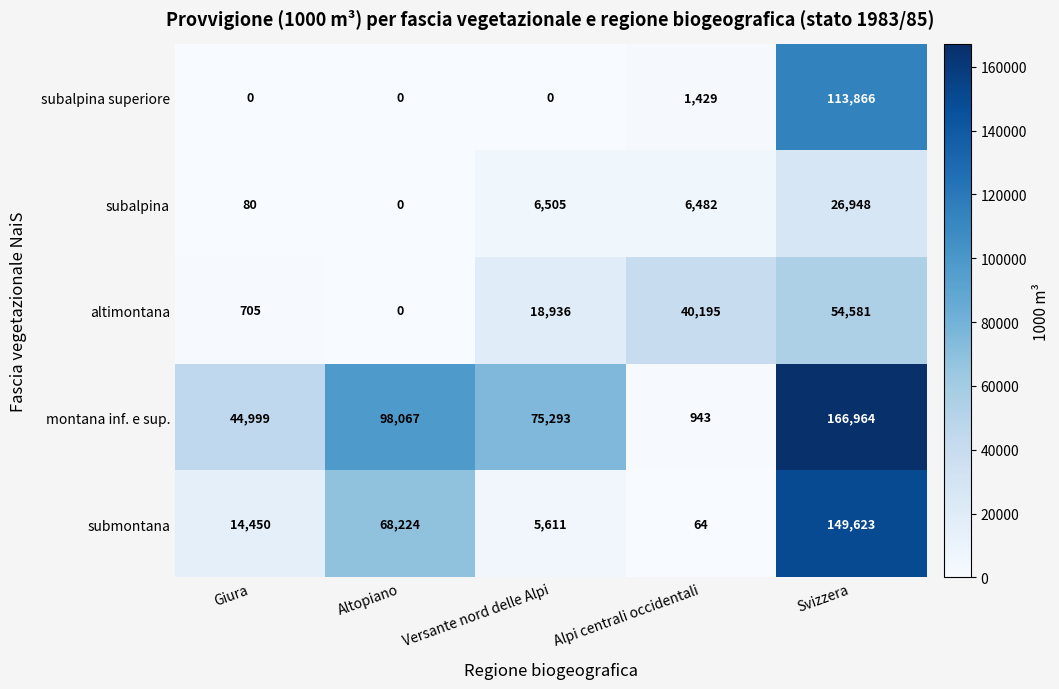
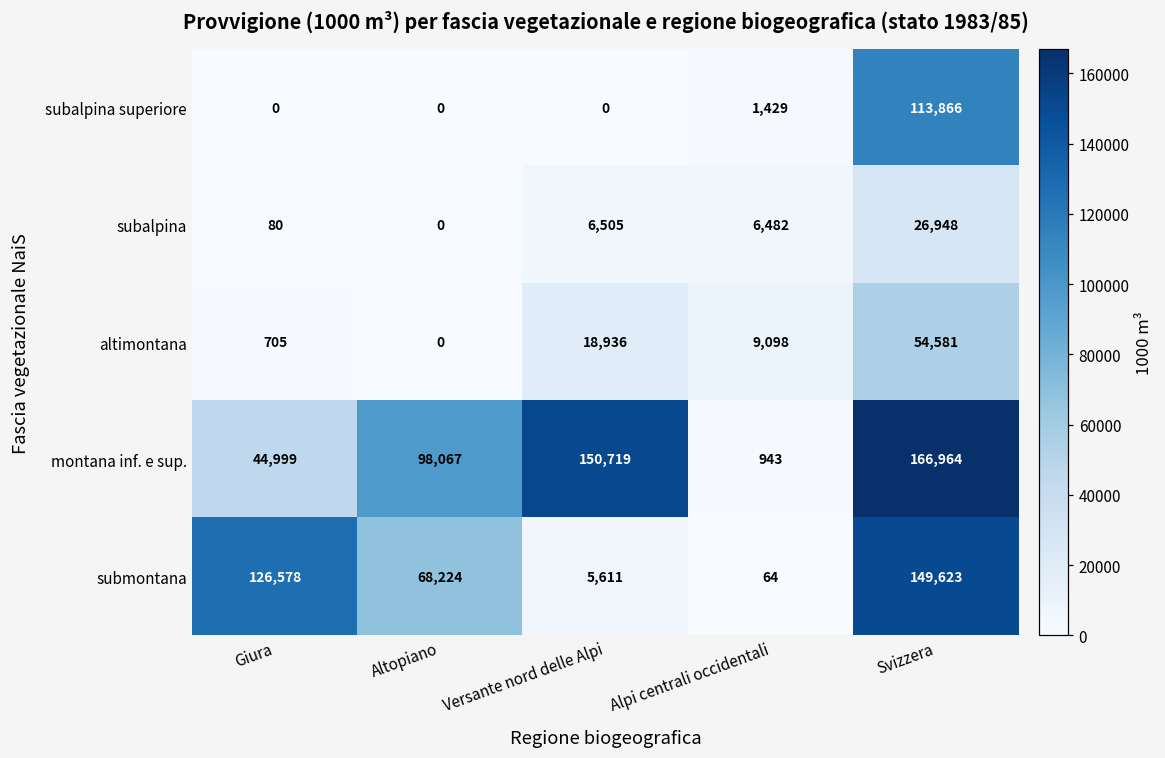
altimontana, Alpi centrali occidentali: 40,195 -> 9,098
montana inf. e sup., Versante nord delle Alpi: 75,293 -> 150,719
submontana, Giura: 14,450 -> 126,578
